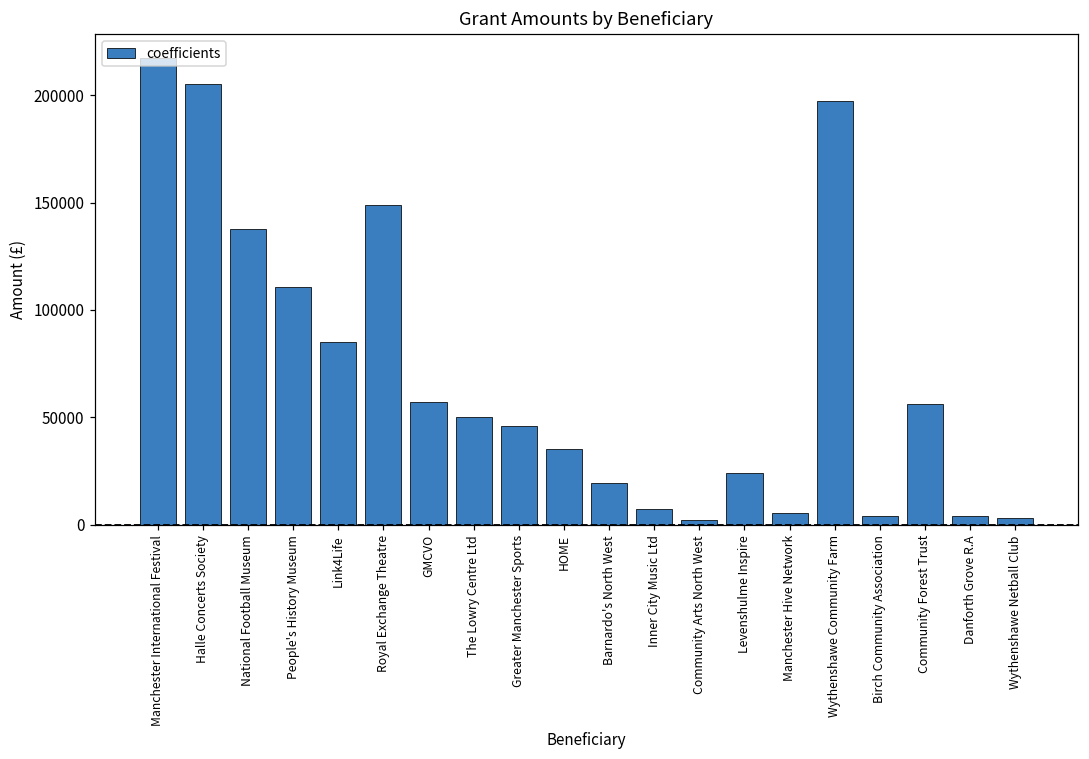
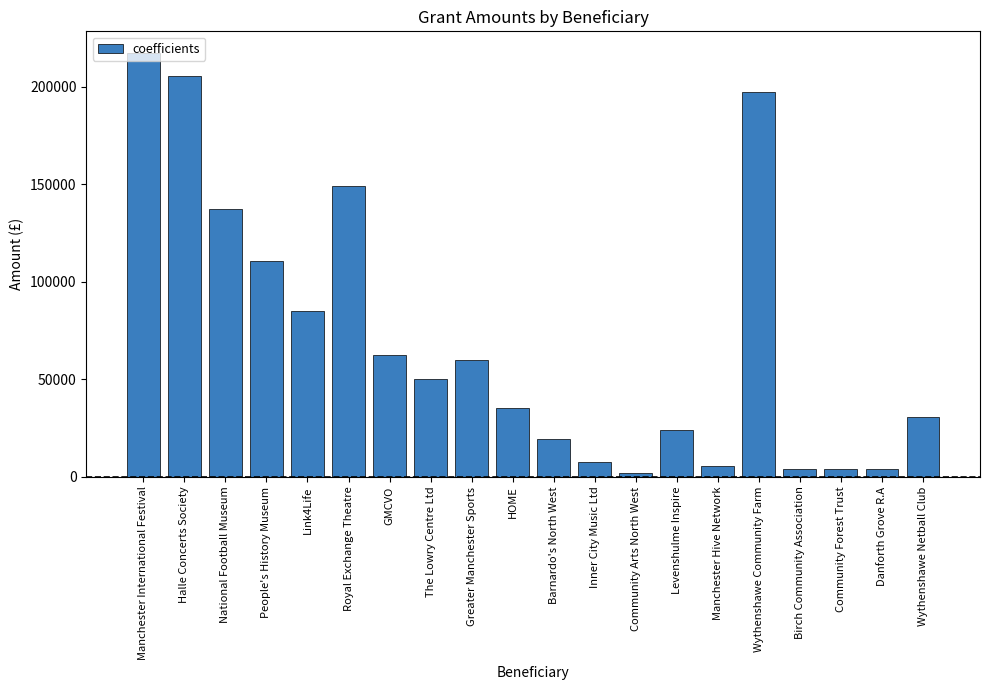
GMCVO: 57000 -> 62000
Greater Manchester Sports: 46000 -> 60000
Community Forest Trust: 56000 -> 4000
Wythenshawe Netball Club: 3000 -> 31000
